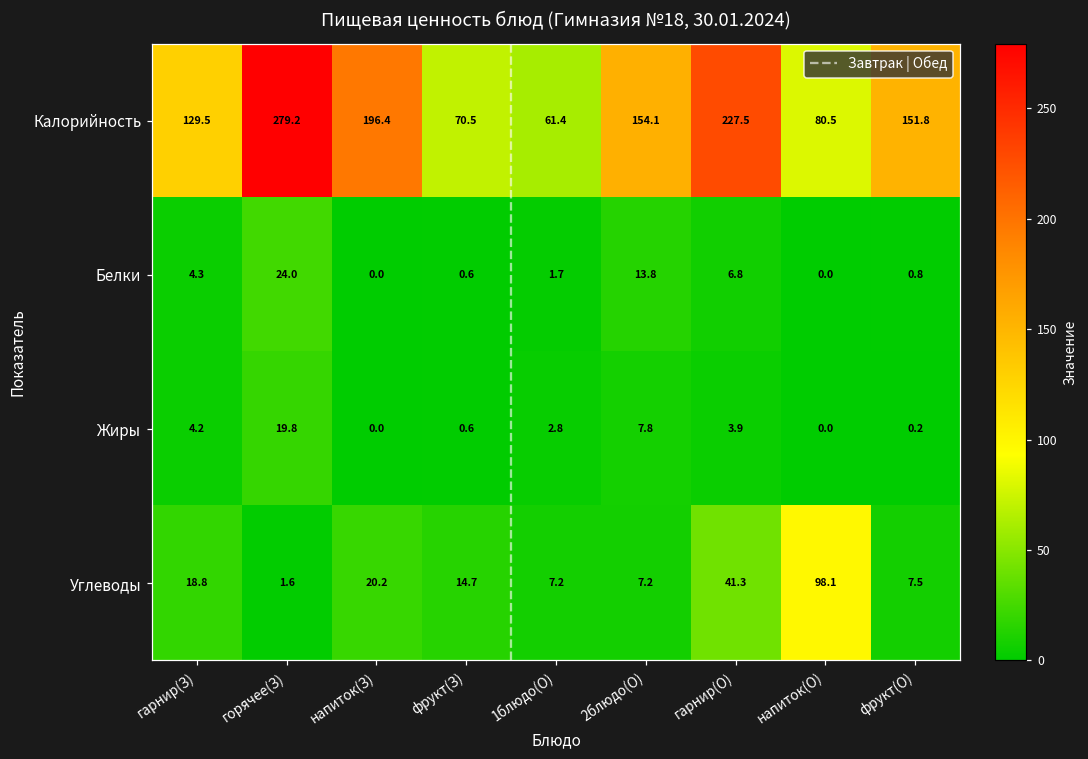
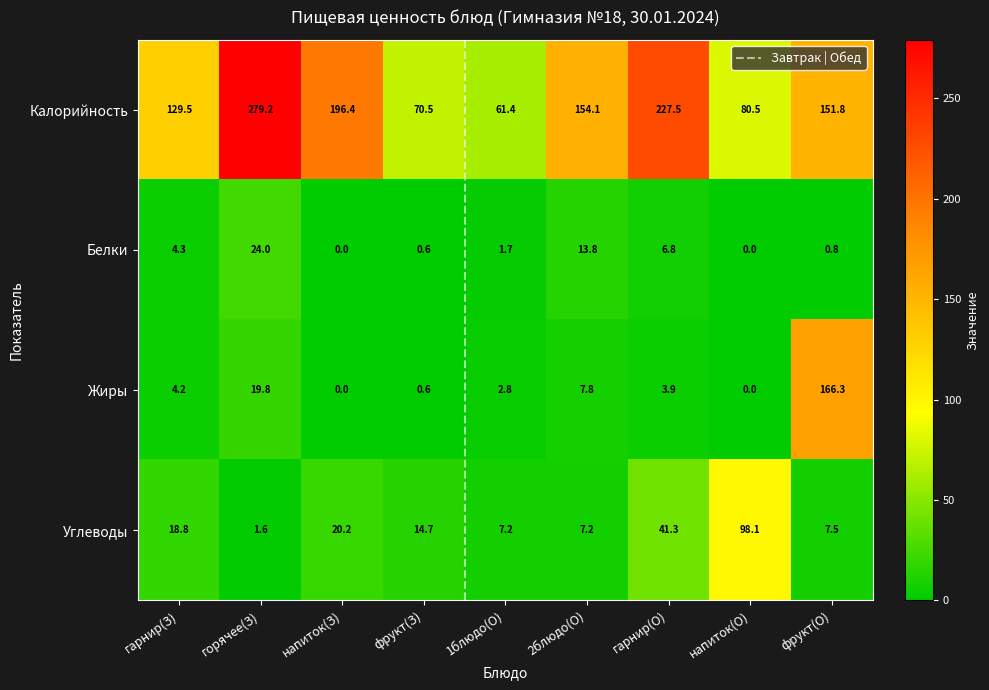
Жиры, фрукт(О): 0.2 -> 166.3
